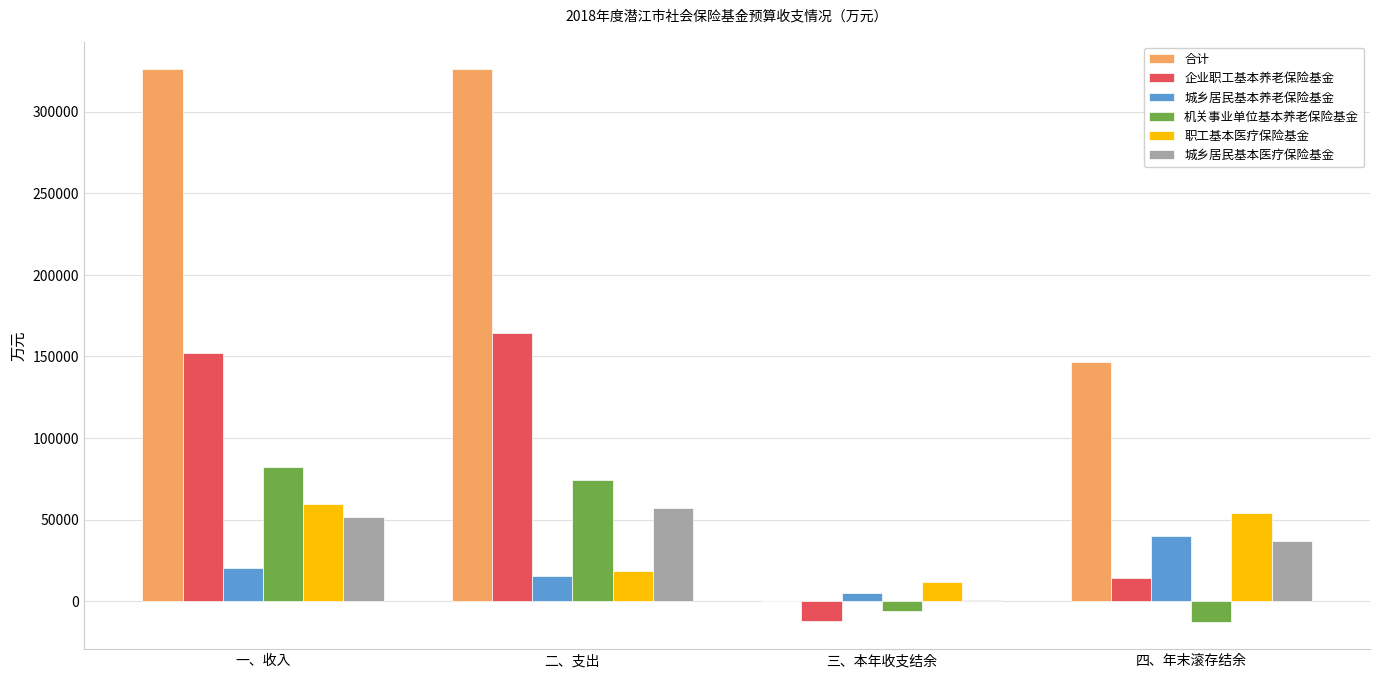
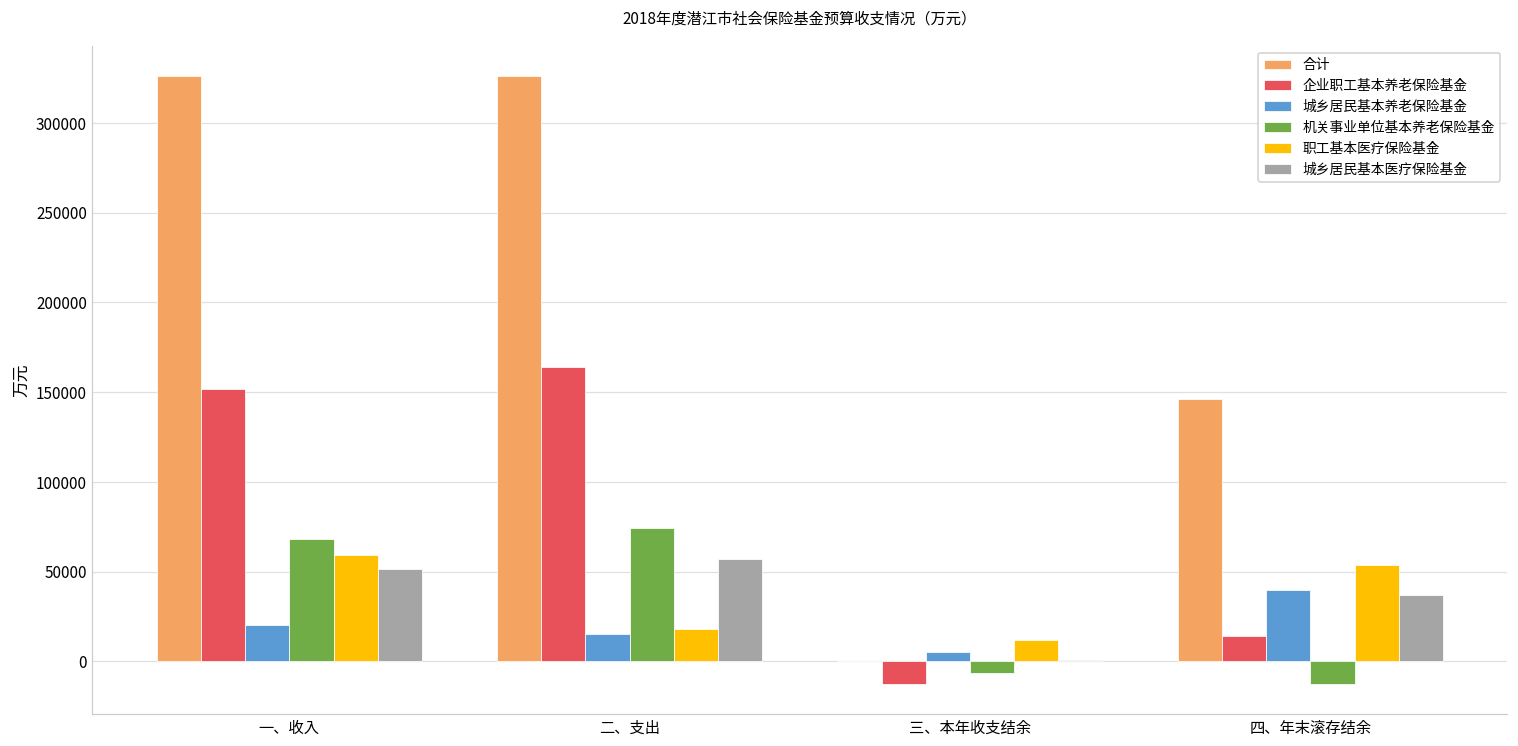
机关事业单位基本养老保险基金, 一、收入: 82000 -> 68000
